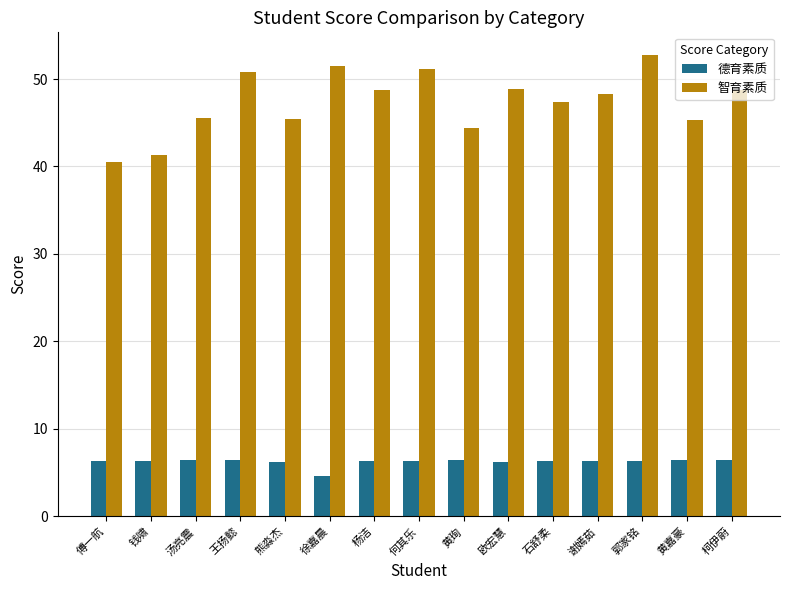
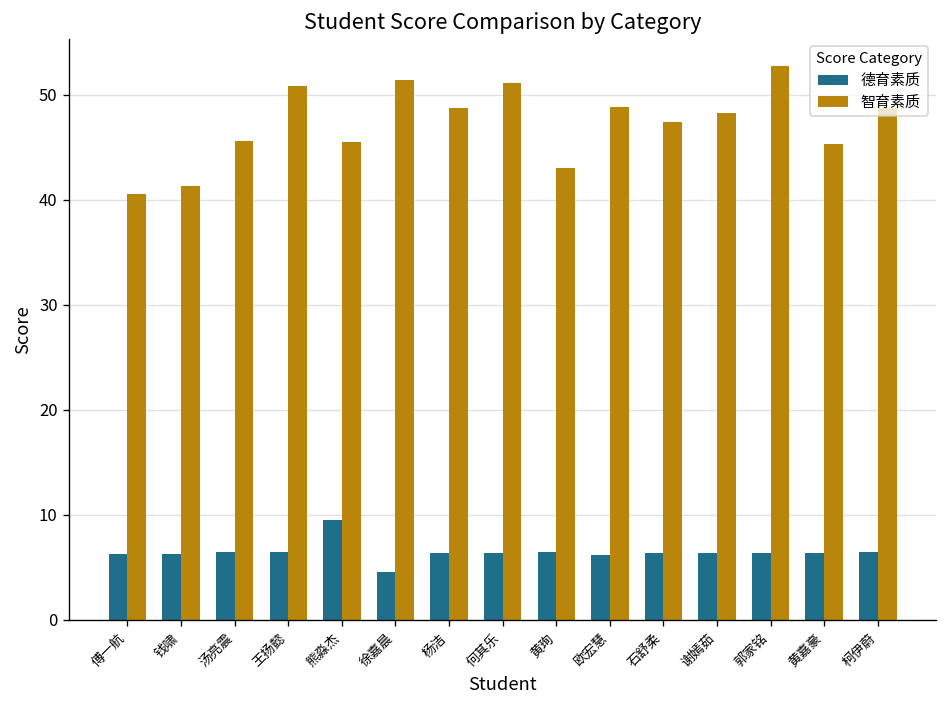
德育素质, 熊淼杰: 6 -> 10
智育素质, 黄珣: 44 -> 43
